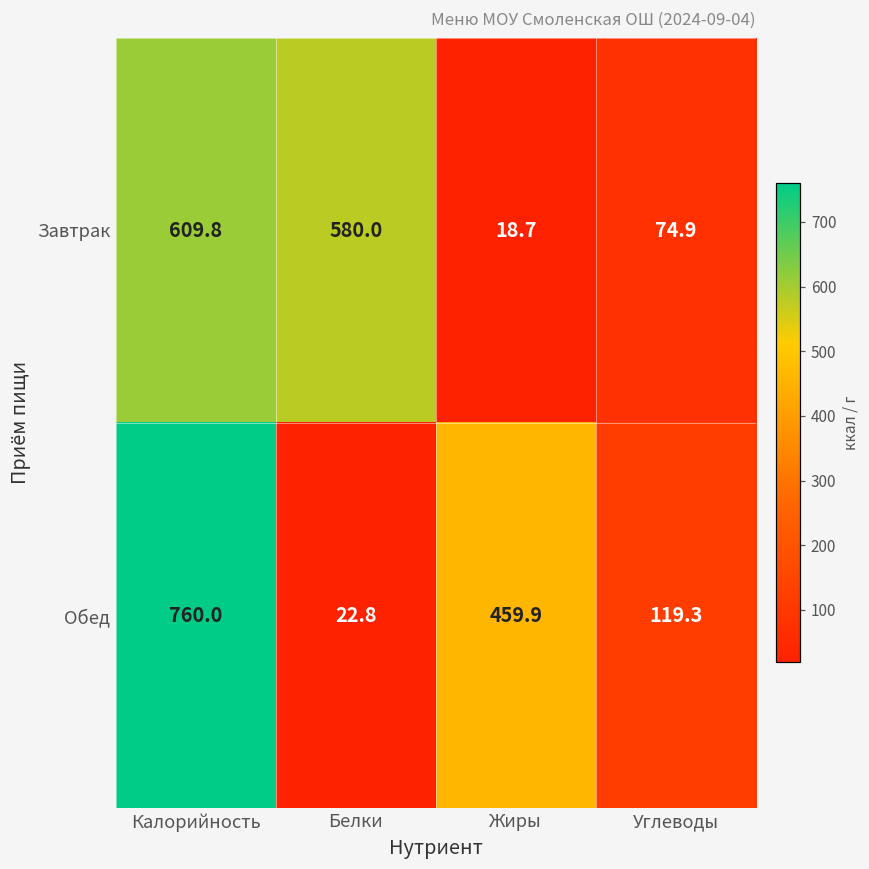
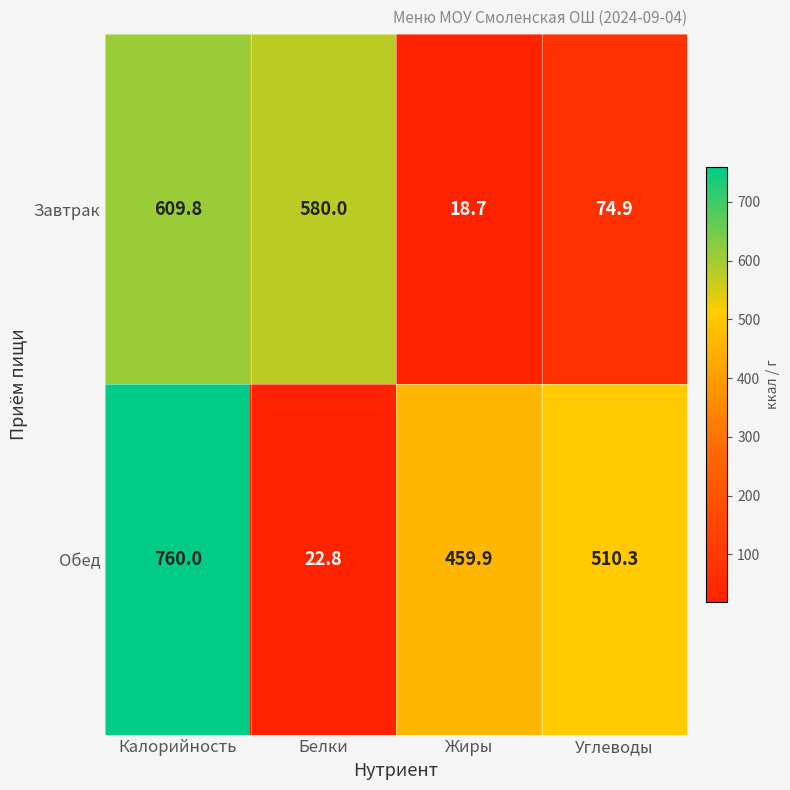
Обед, Углеводы: 119.3 -> 510.3
